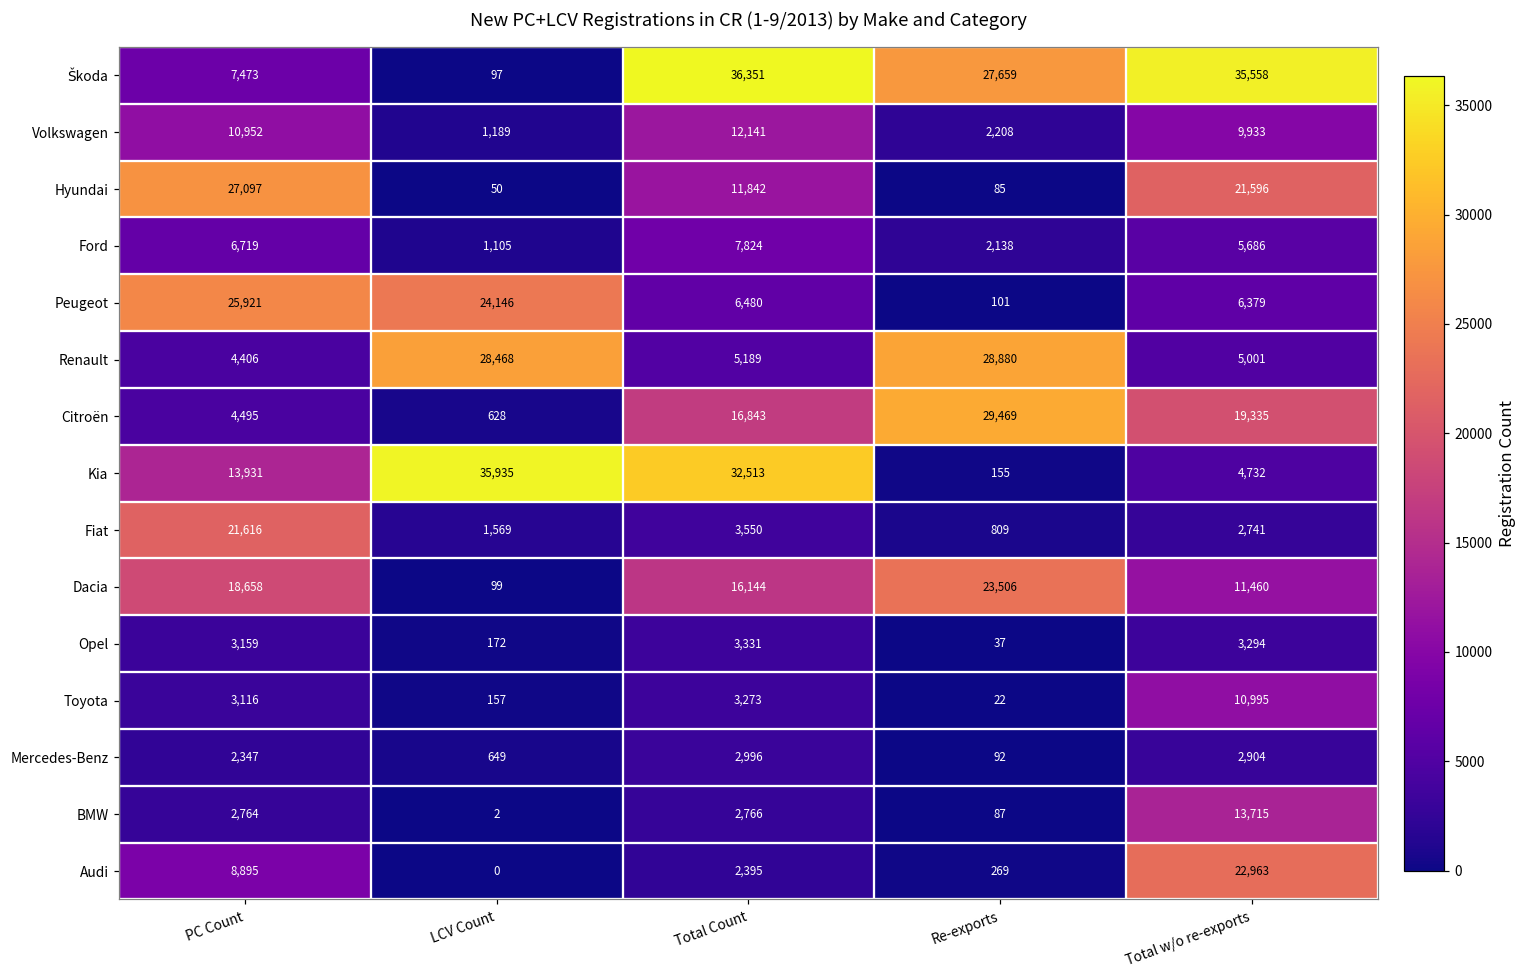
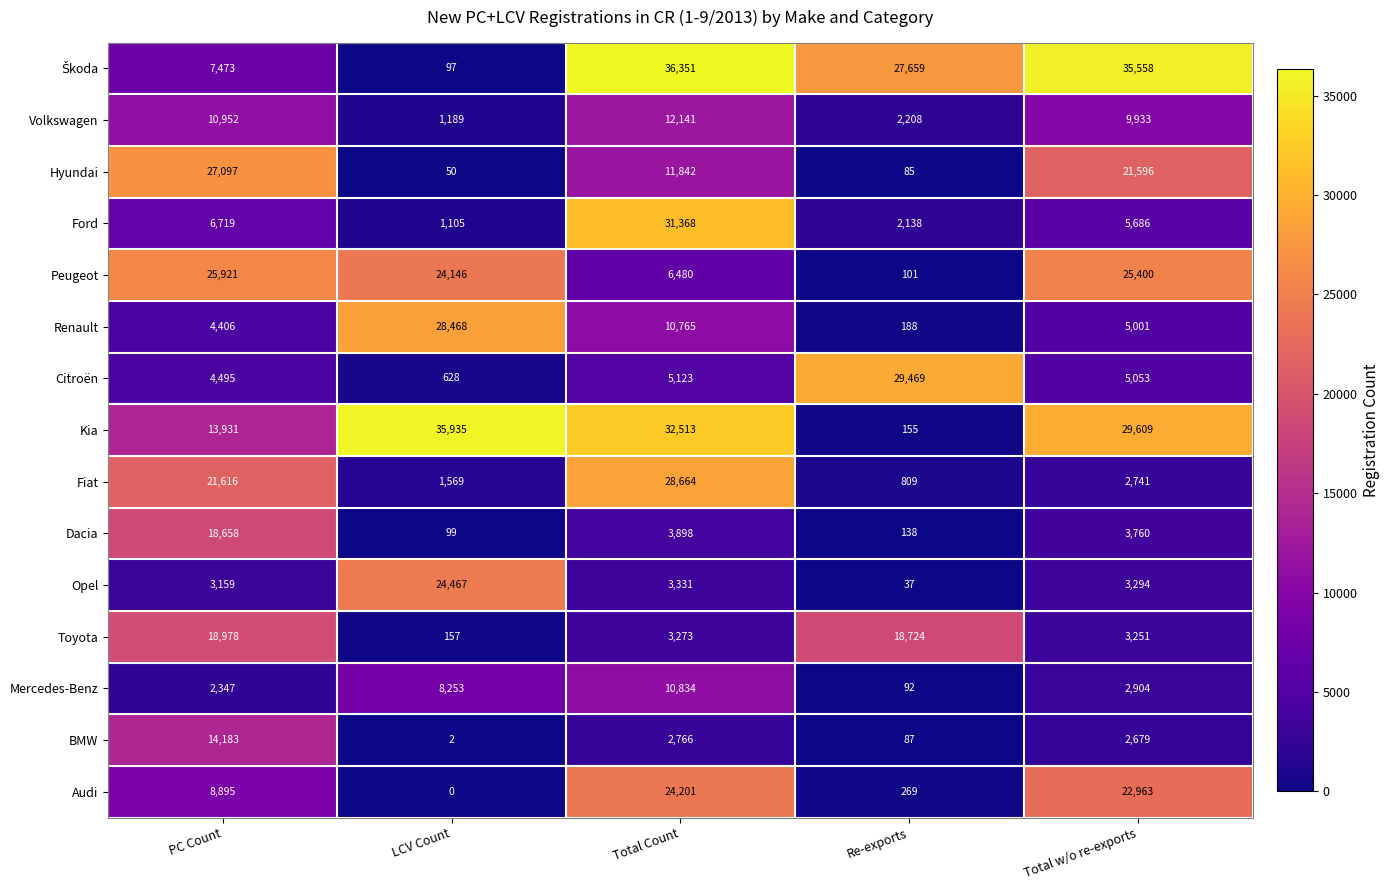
Ford, Total Count: 7,824 -> 31,368
Peugeot, Total w/o re-exports: 6,379 -> 25,400
Renault, Total Count: 5,189 -> 10,765
Renault, Re-exports: 28,880 -> 188
Citroën, Total Count: 16,843 -> 5,123
Citroën, Total w/o re-exports: 19,335 -> 5,053
Kia, Total w/o re-exports: 4,732 -> 29,609
Fiat, Total Count: 3,550 -> 28,664
Dacia, Total Count: 16,144 -> 3,898
Dacia, Re-exports: 23,506 -> 138
Dacia, Total w/o re-exports: 11,460 -> 3,760
Opel, LCV Count: 172 -> 24,467
Toyota, PC Count: 3,116 -> 18,978
Toyota, Re-exports: 22 -> 18,724
Toyota, Total w/o re-exports: 10,995 -> 3,251
Mercedes-Benz, LCV Count: 649 -> 8,253
Mercedes-Benz, Total Count: 2,996 -> 10,834
BMW, PC Count: 2,764 -> 14,183
BMW, Total w/o re-exports: 13,715 -> 2,679
Audi, Total Count: 2,395 -> 24,201
